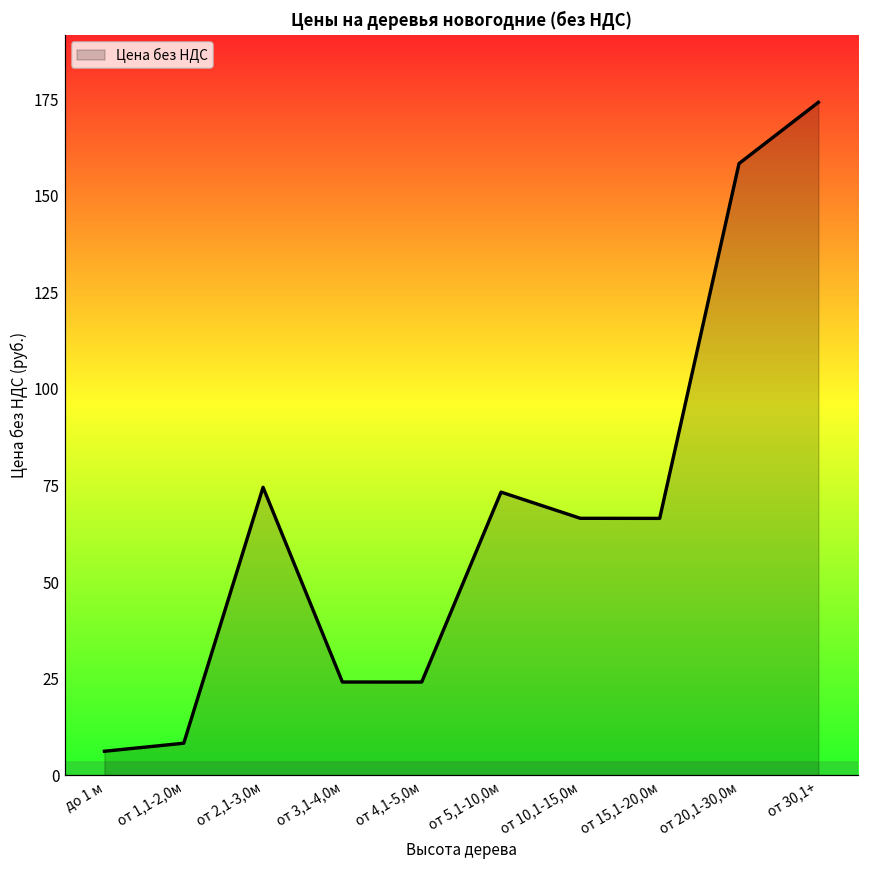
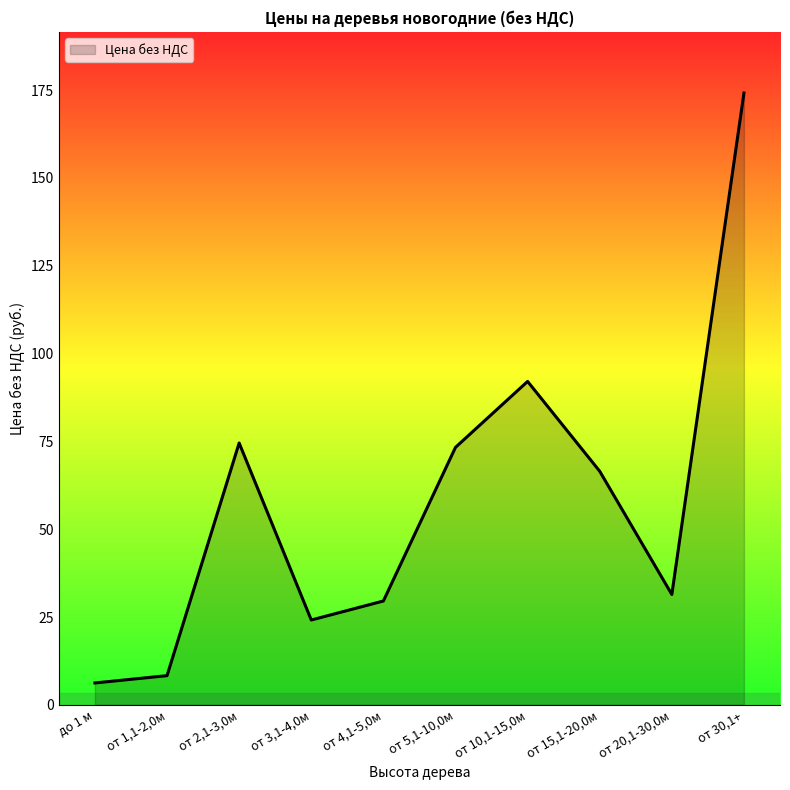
от 4,1-5,0м: 24 -> 30
от 10,1-15,0м: 67 -> 92
от 20,1-30,0м: 158 -> 31
